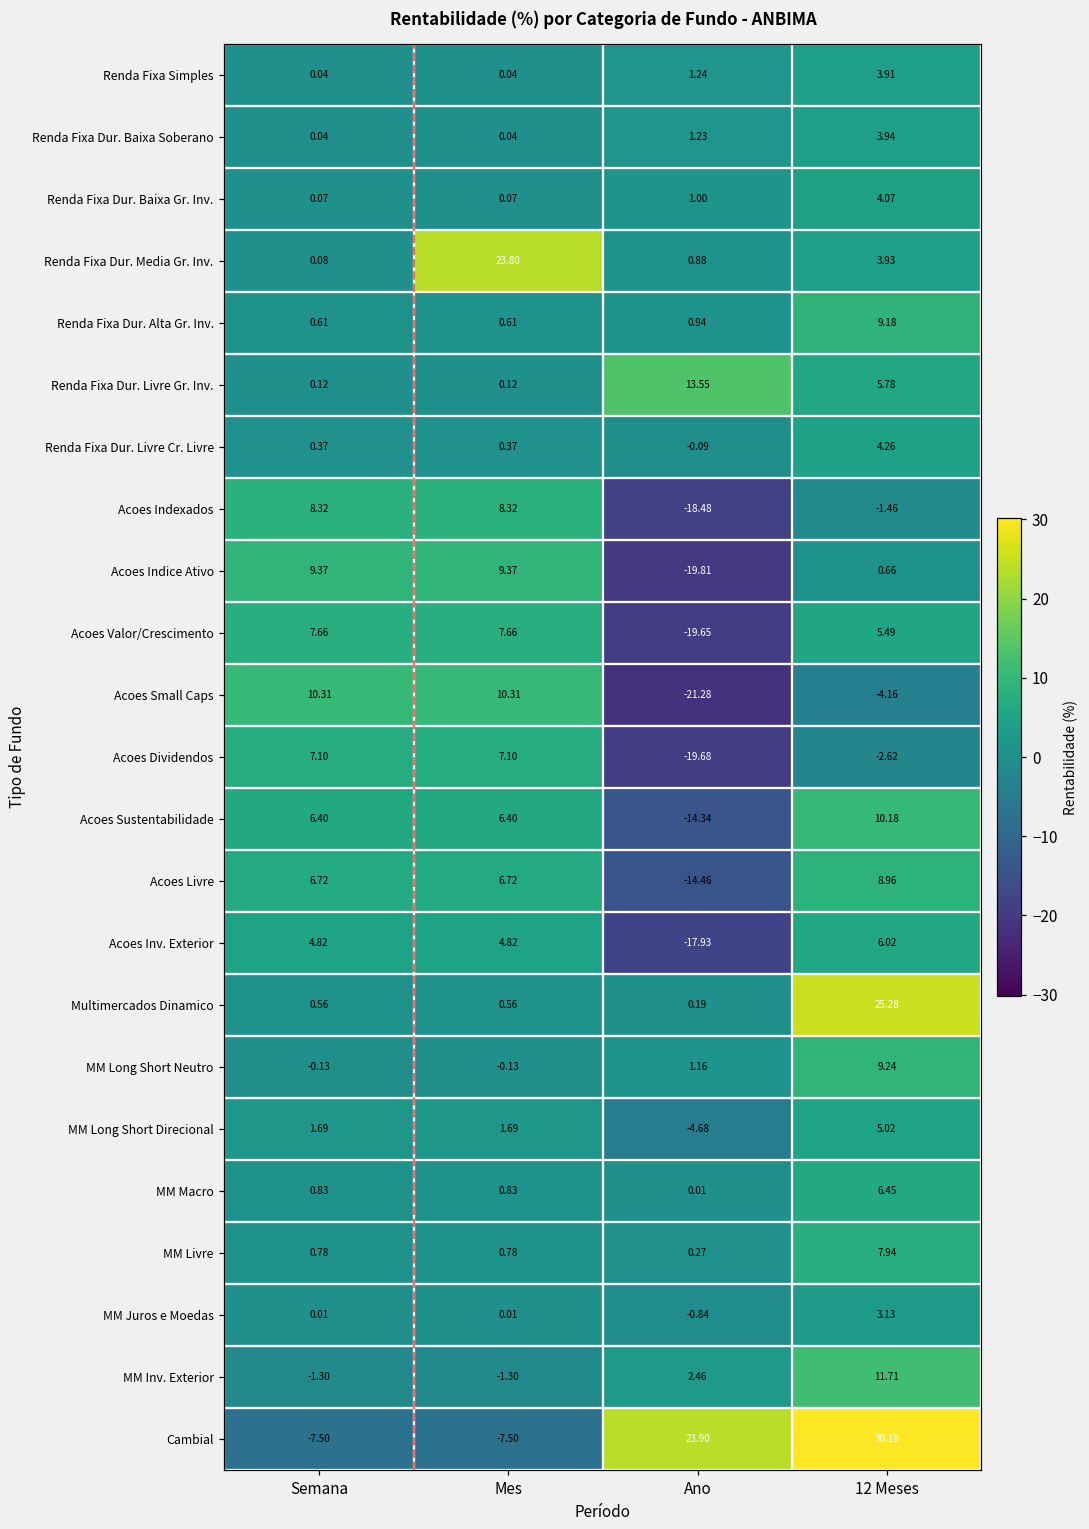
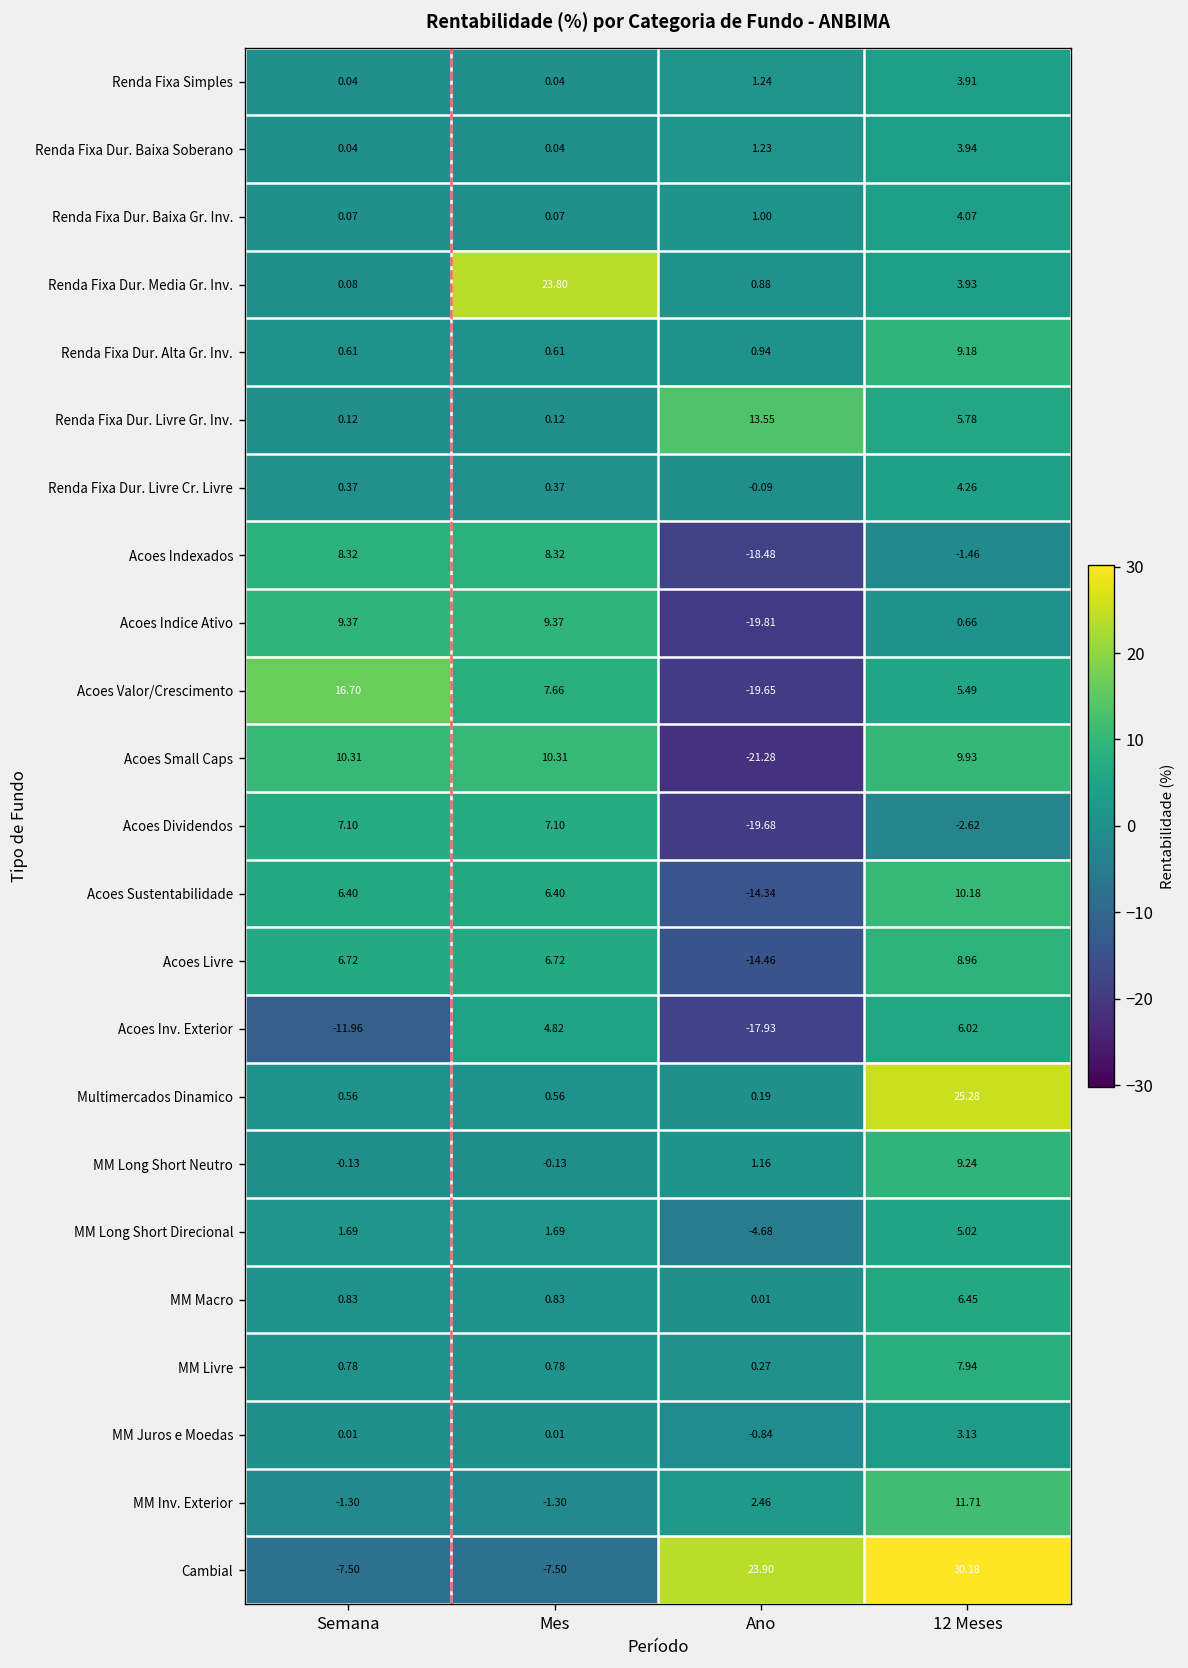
Acoes Valor/Crescimento, Semana: 7.66 -> 16.70
Acoes Small Caps, 12 Meses: -4.16 -> 9.93
Acoes Inv. Exterior, Semana: 4.82 -> -11.96
